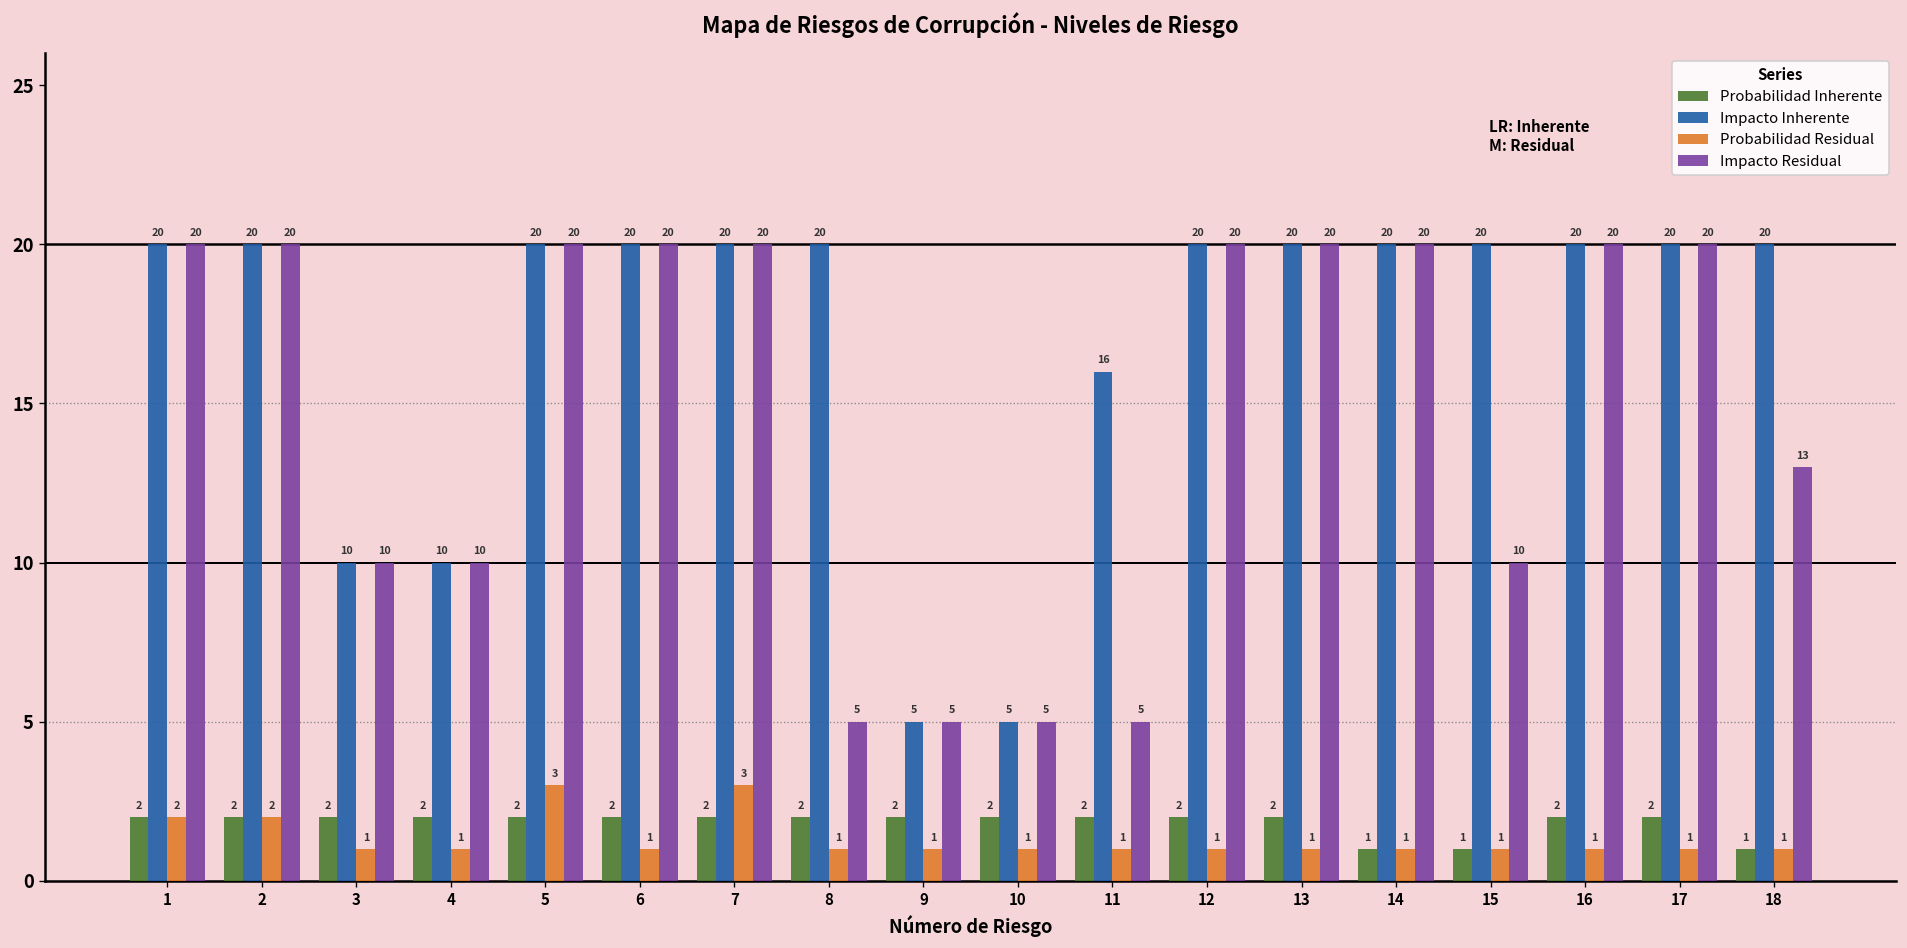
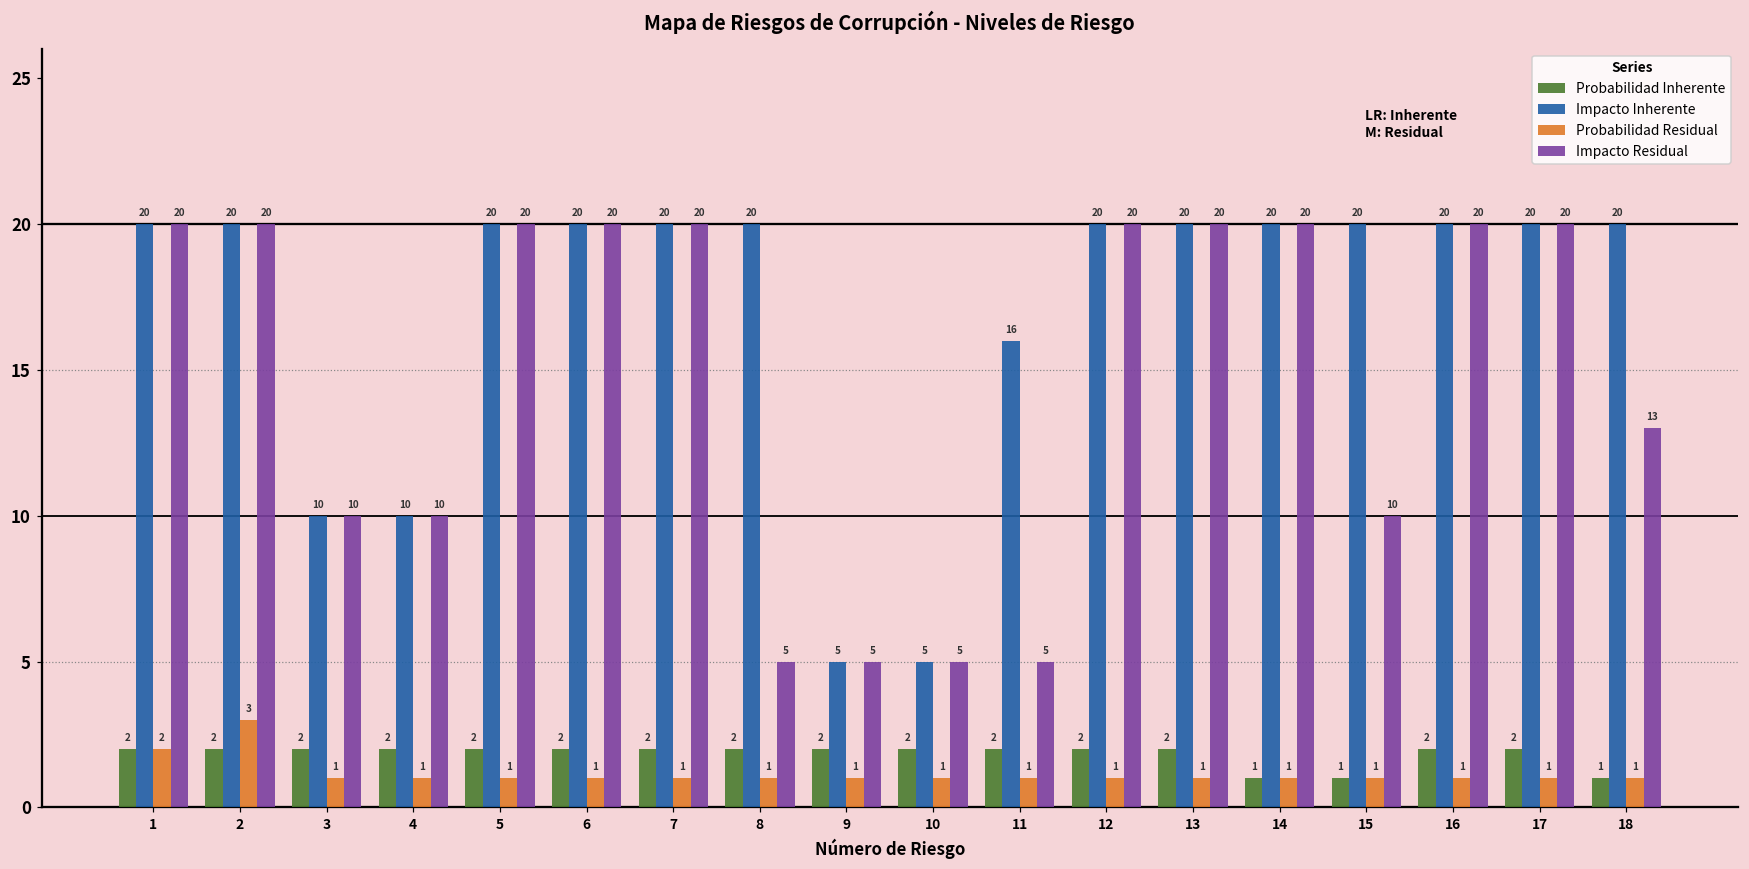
Probabilidad Residual, 2: 2 -> 3
Probabilidad Residual, 5: 3 -> 1
Probabilidad Residual, 7: 3 -> 1
